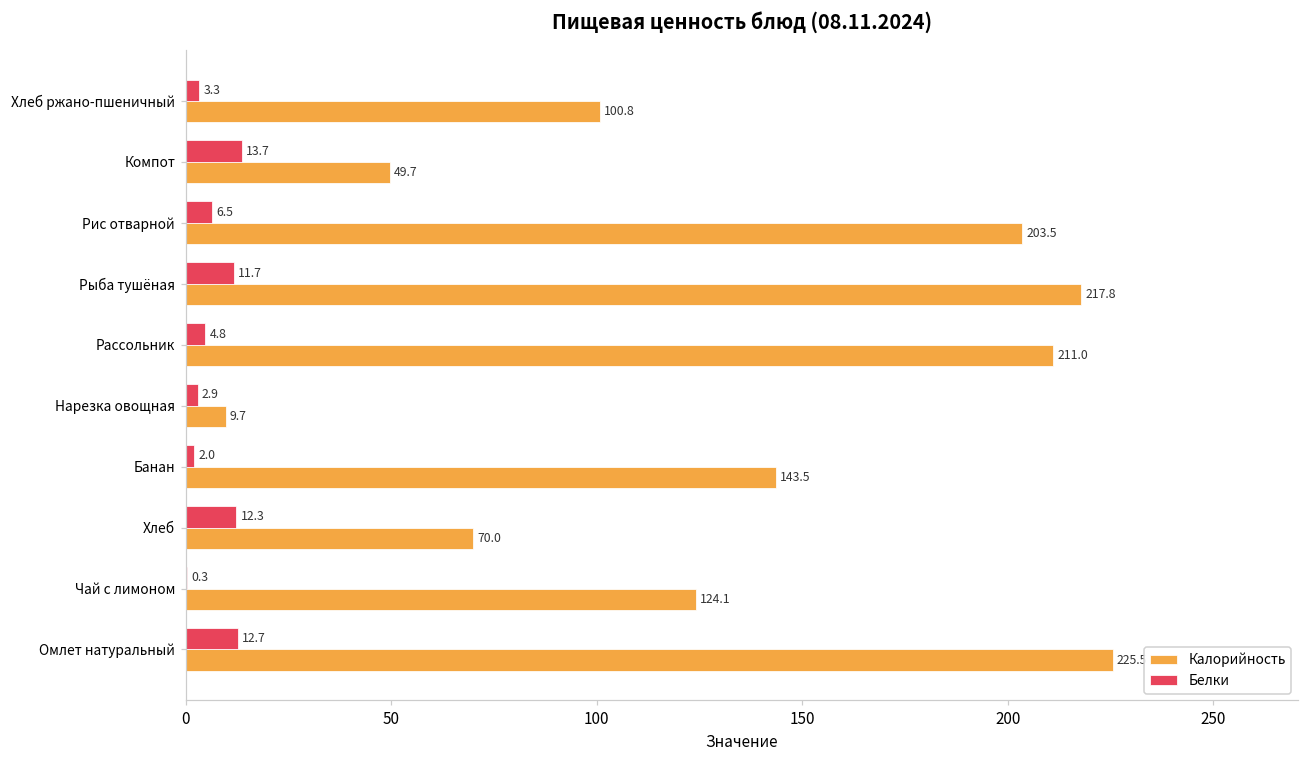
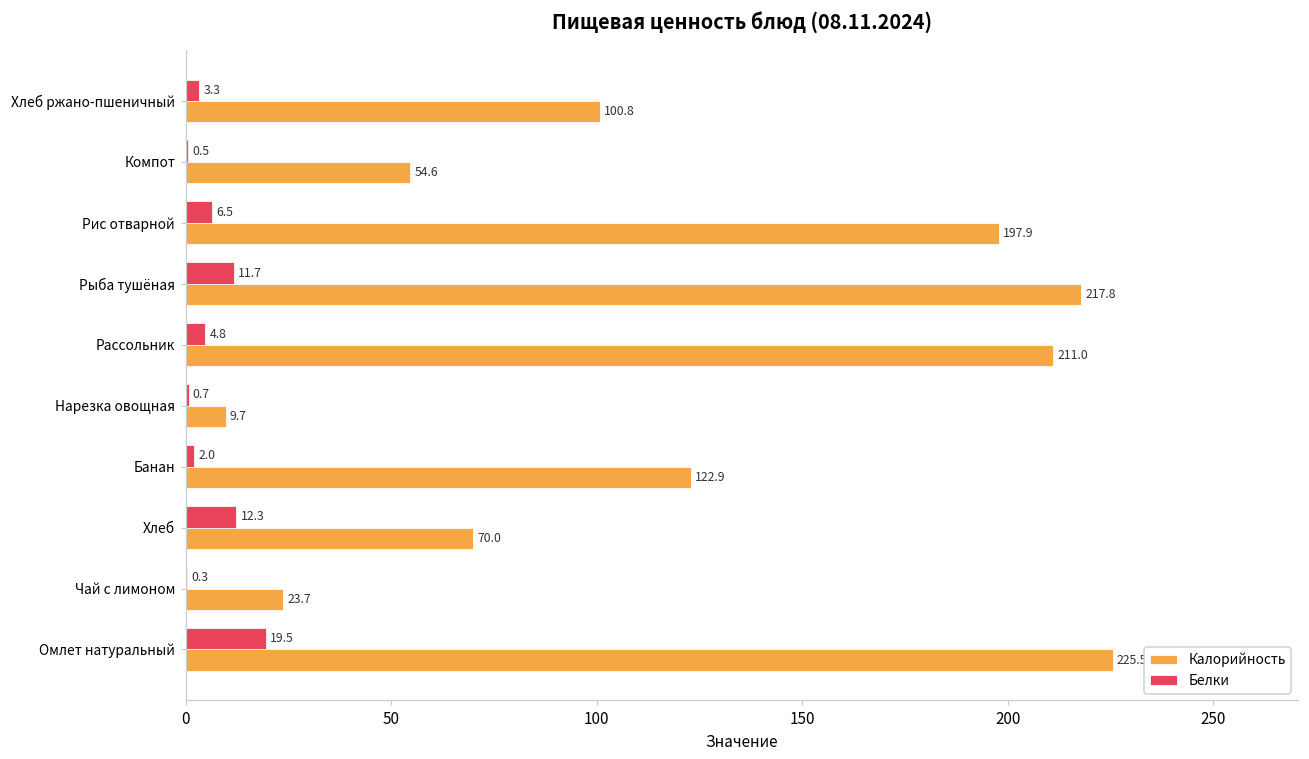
Белки, Компот: 13.7 -> 0.5
Калорийность, Компот: 49.7 -> 54.6
Калорийность, Рис отварной: 203.5 -> 197.9
Белки, Нарезка овощная: 2.9 -> 0.7
Калорийность, Банан: 143.5 -> 122.9
Калорийность, Чай с лимоном: 124.1 -> 23.7
Белки, Омлет натуральный: 12.7 -> 19.5
